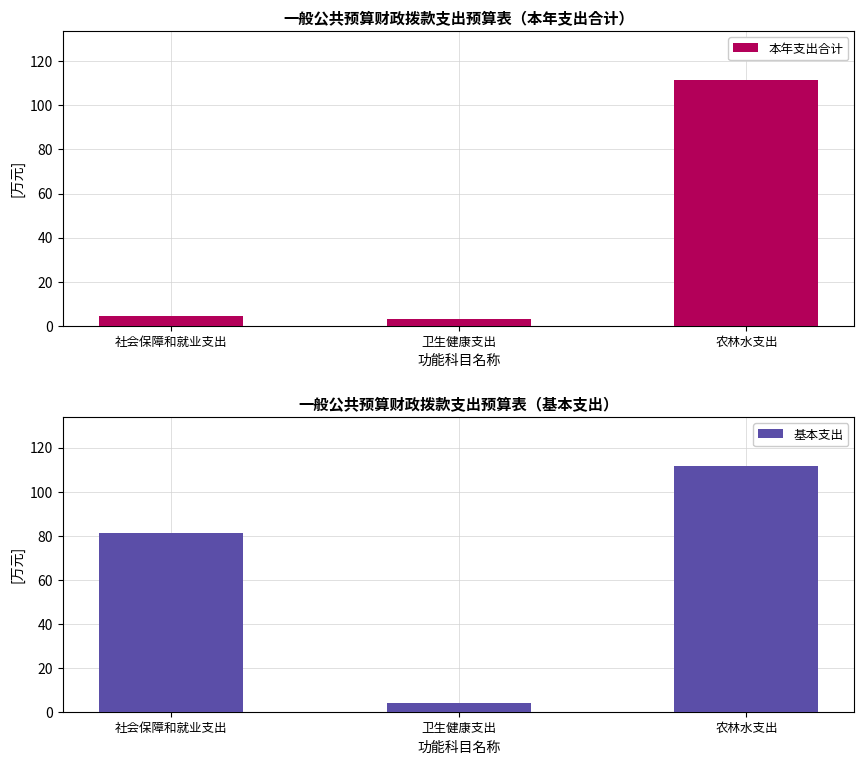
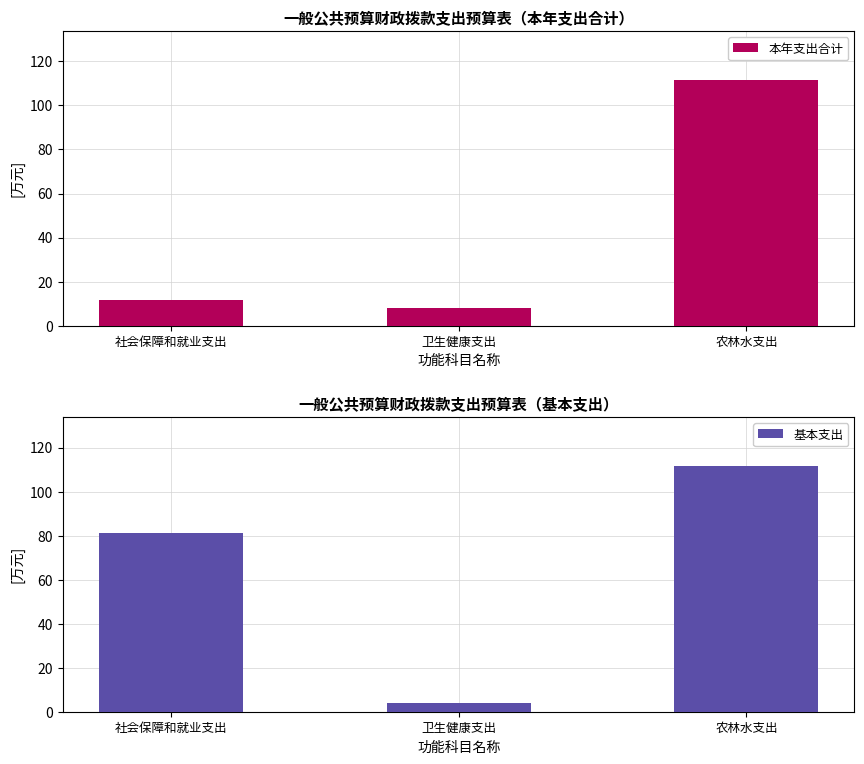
一般公共预算财政拨款支出预算表（本年支出合计）, 社会保障和就业支出: 5 -> 12
一般公共预算财政拨款支出预算表（本年支出合计）, 卫生健康支出: 3 -> 8
